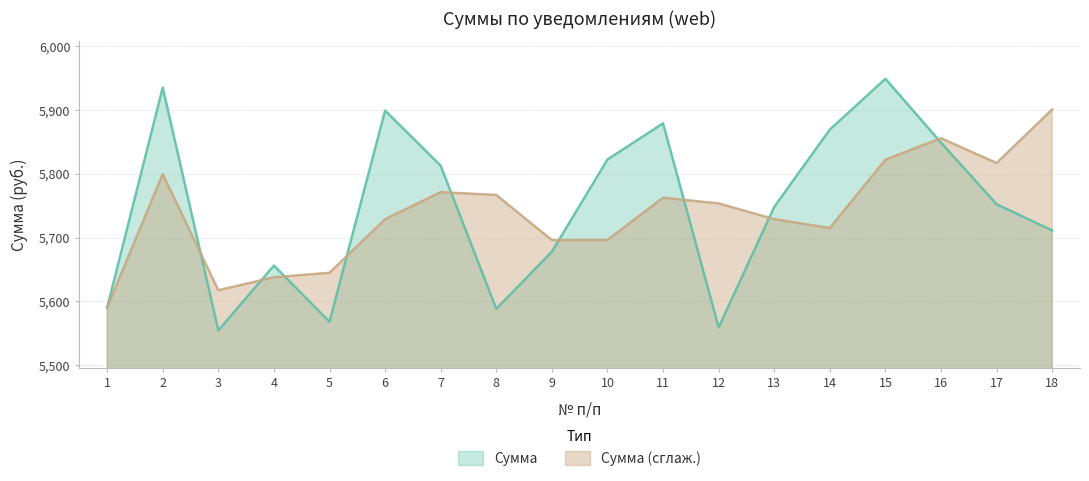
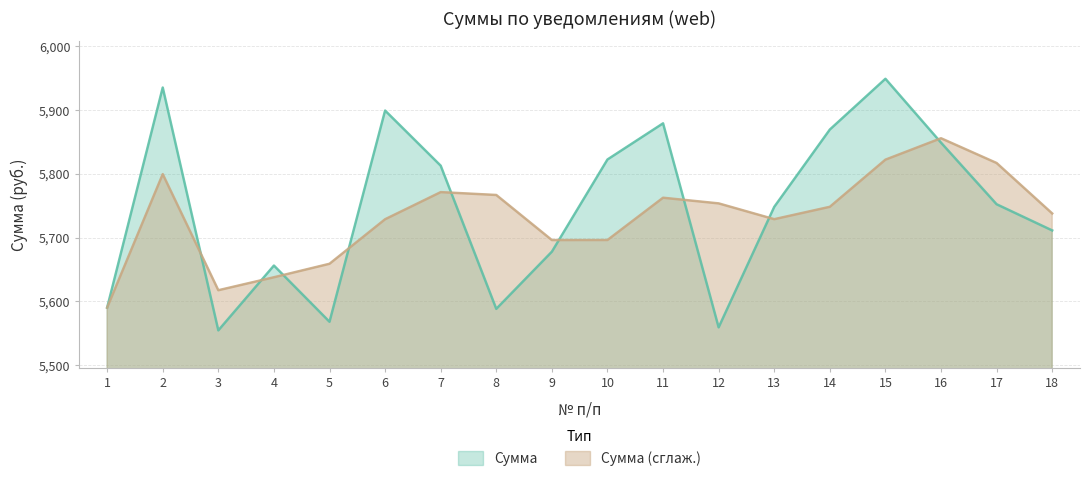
Сумма (сглаж.), 5: 5,640 -> 5,660
Сумма (сглаж.), 14: 5,710 -> 5,750
Сумма (сглаж.), 18: 5,900 -> 5,740
